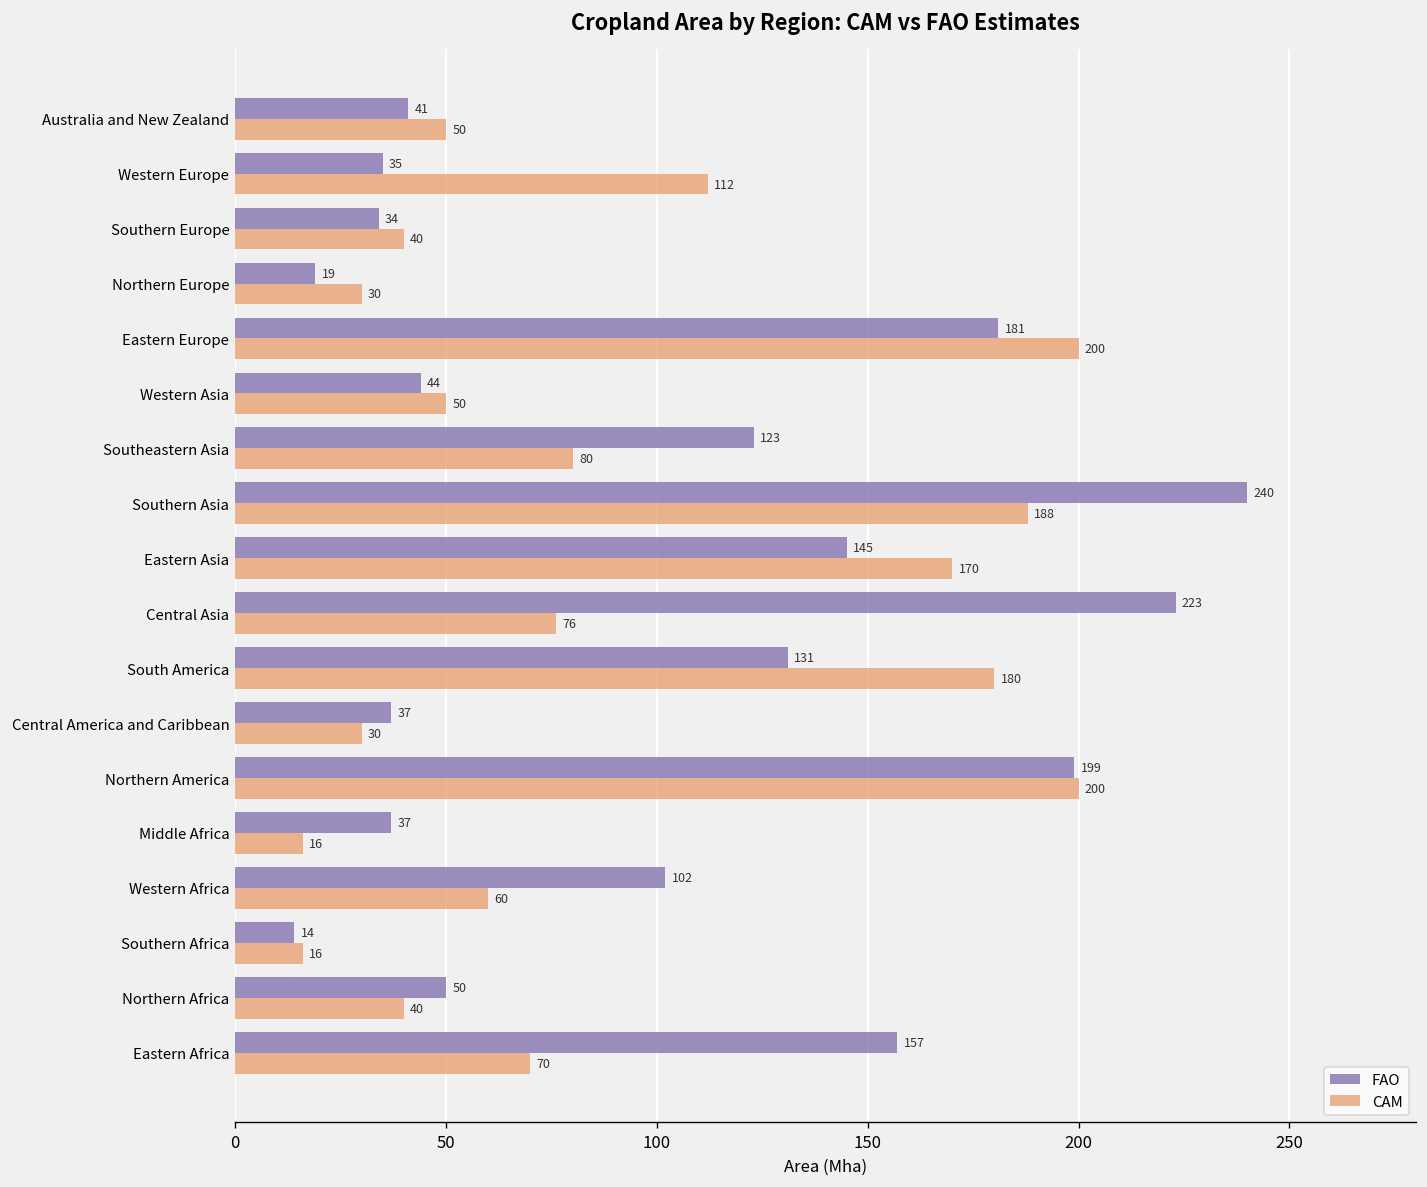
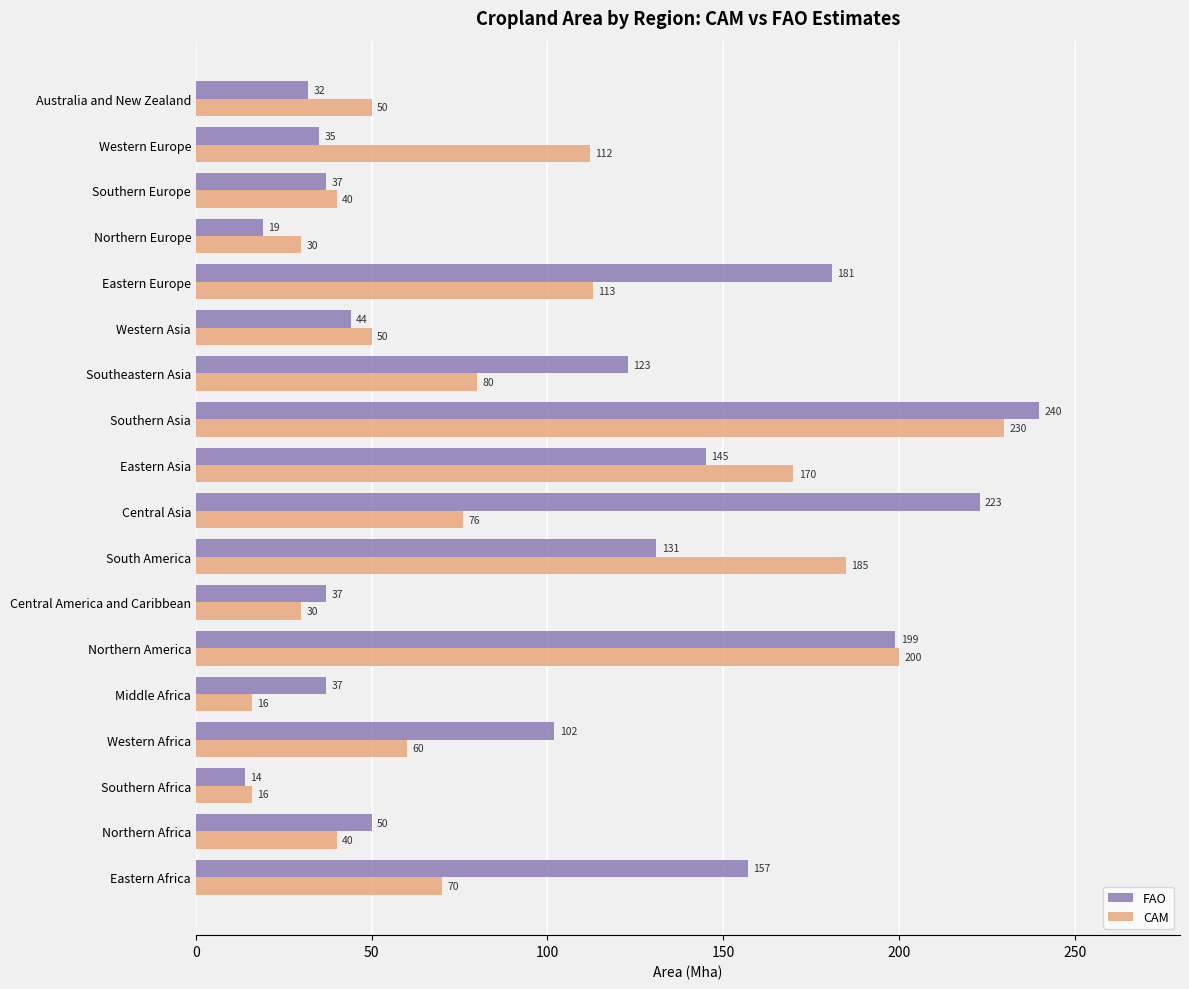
FAO, Australia and New Zealand: 41 -> 32
FAO, Southern Europe: 34 -> 37
CAM, Eastern Europe: 200 -> 113
CAM, Southern Asia: 188 -> 230
CAM, South America: 180 -> 185
